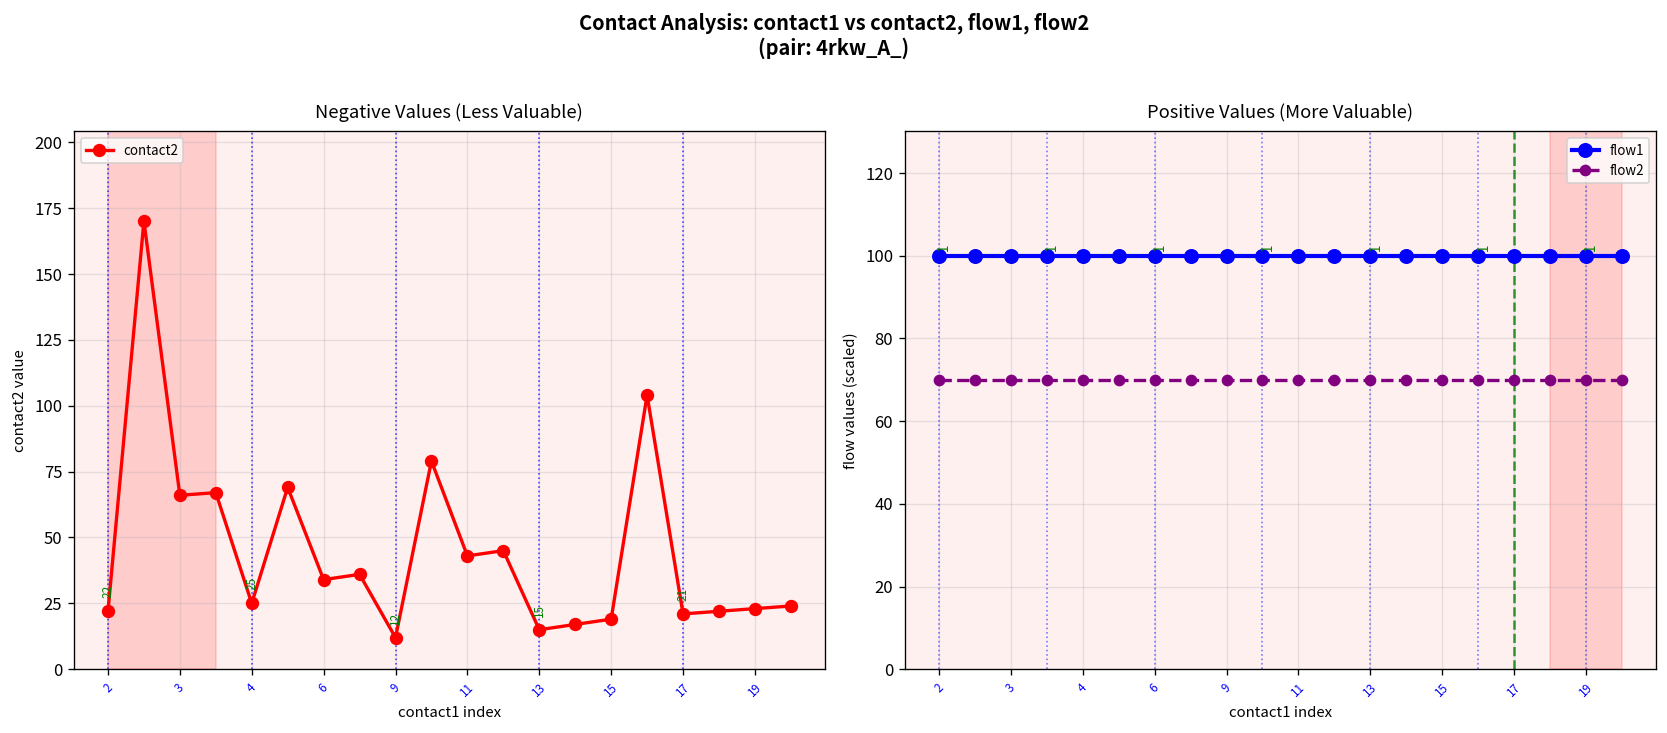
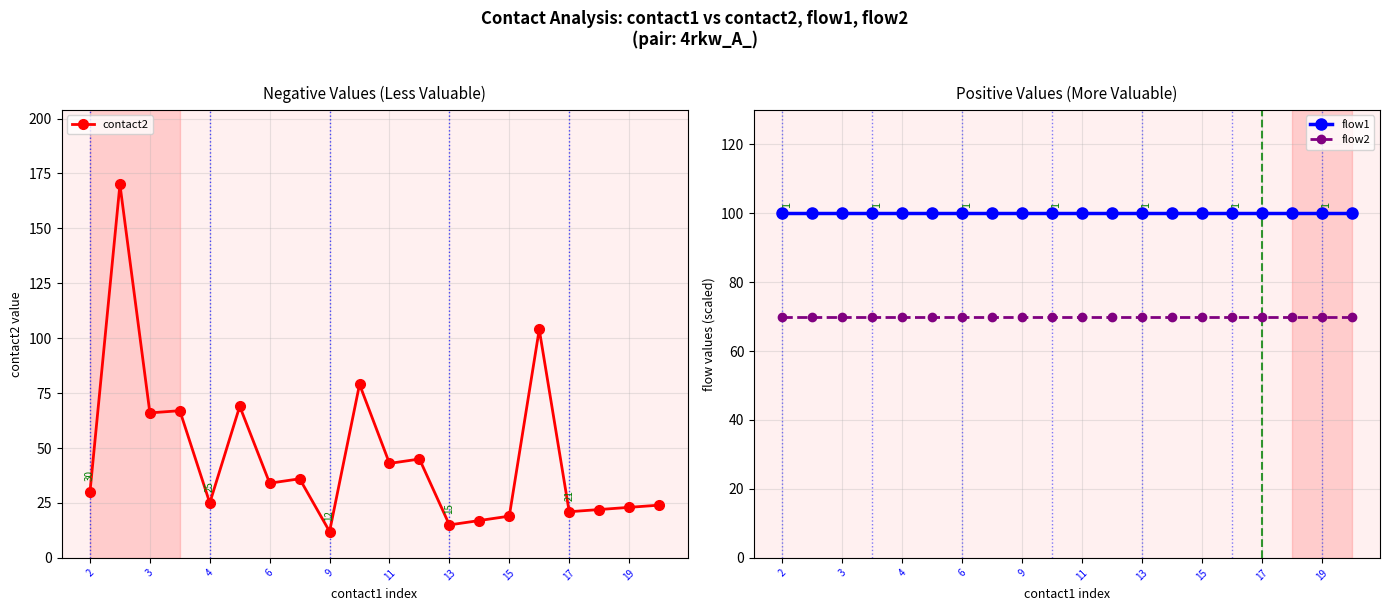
Negative Values (Less Valuable), 2: 22 -> 30
